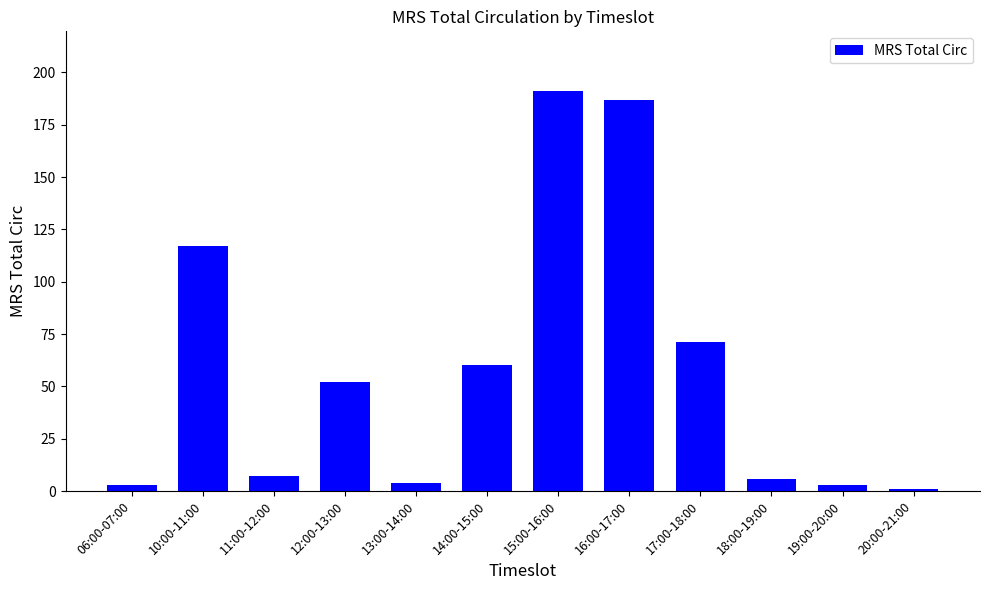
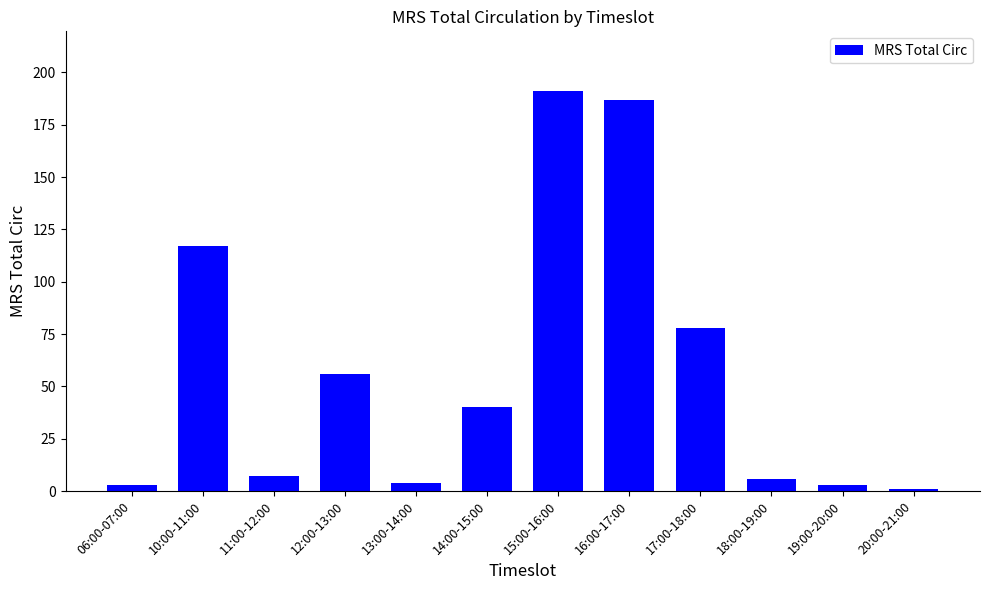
12:00-13:00: 52 -> 56
14:00-15:00: 60 -> 40
17:00-18:00: 71 -> 78
